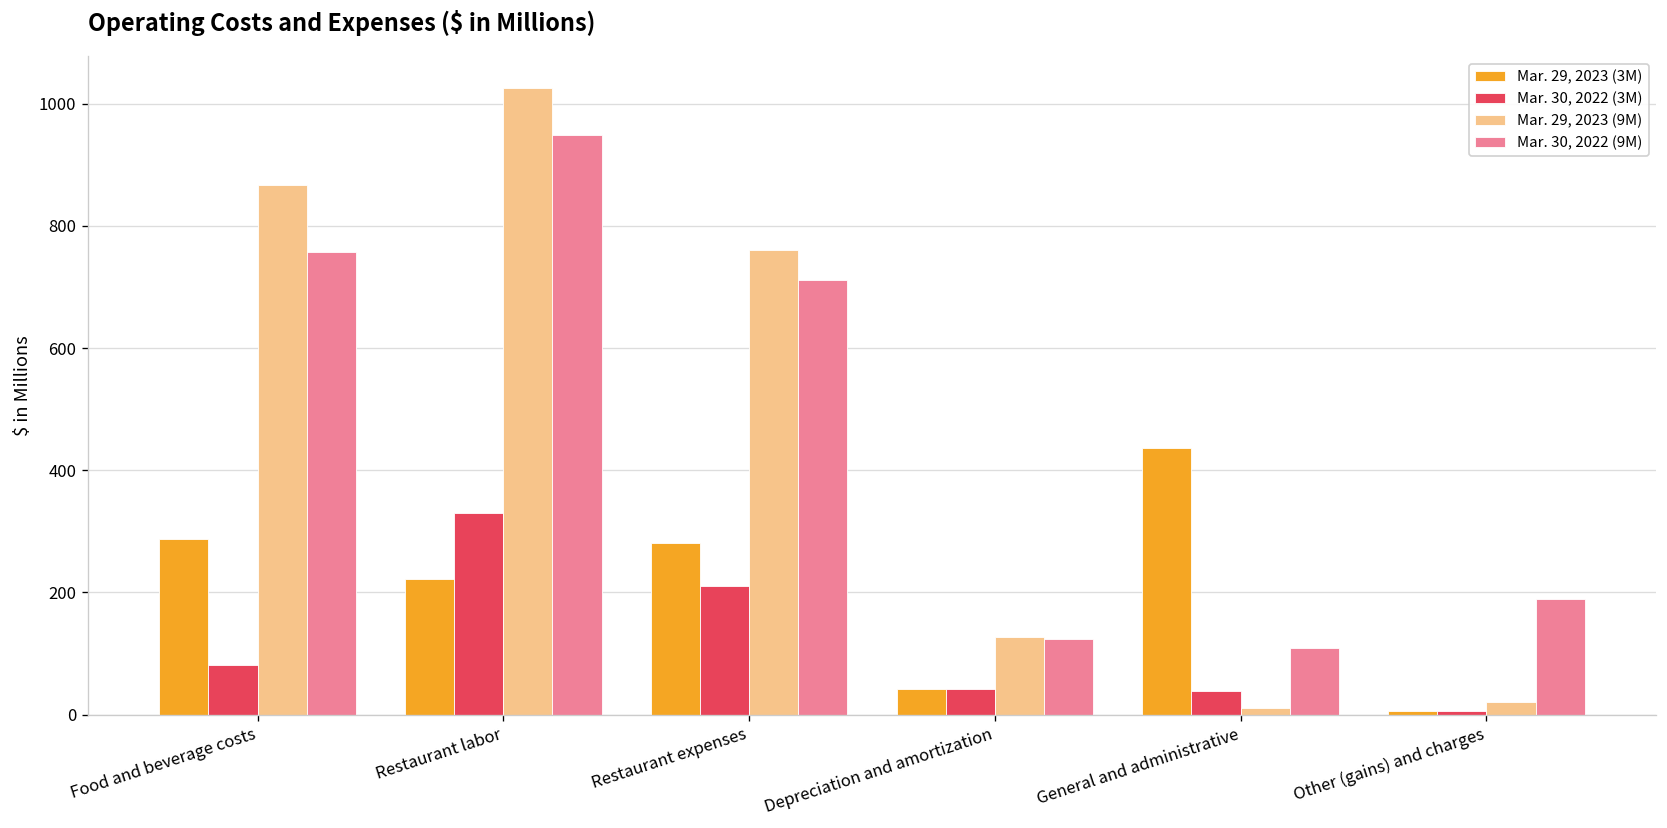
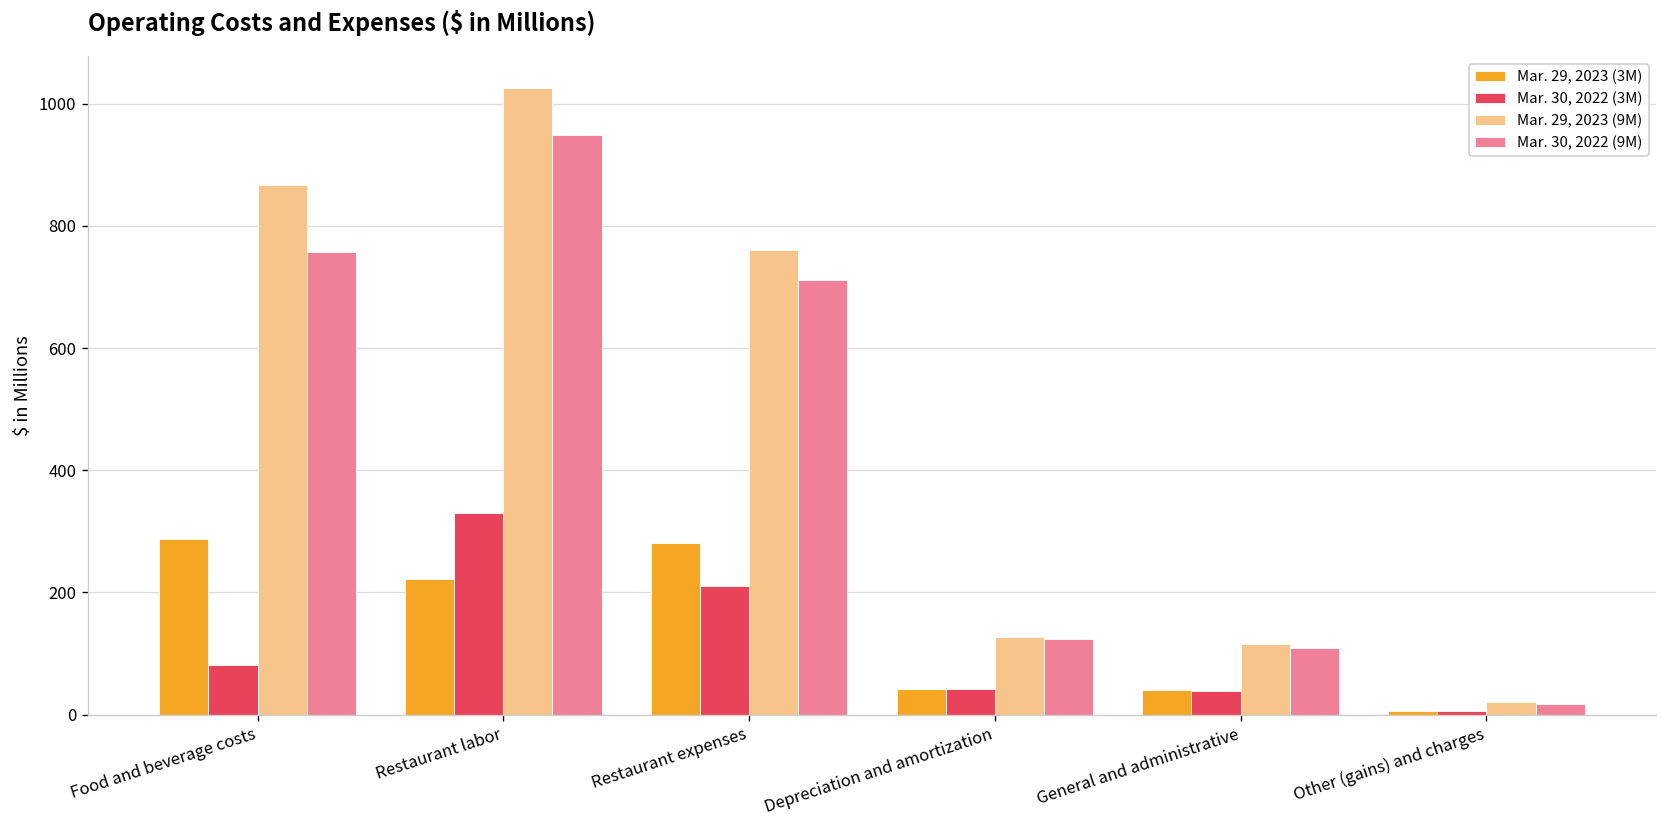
Mar. 29, 2023 (3M), General and administrative: 440 -> 40
Mar. 29, 2023 (9M), General and administrative: 10 -> 120
Mar. 30, 2022 (9M), Other (gains) and charges: 190 -> 20
